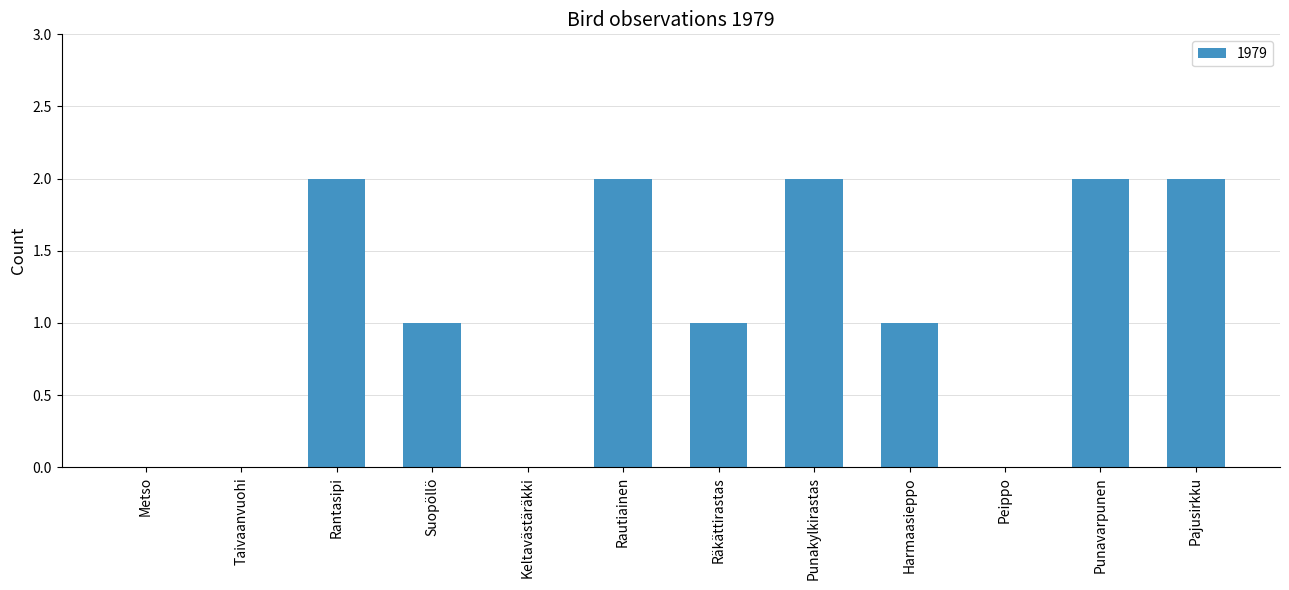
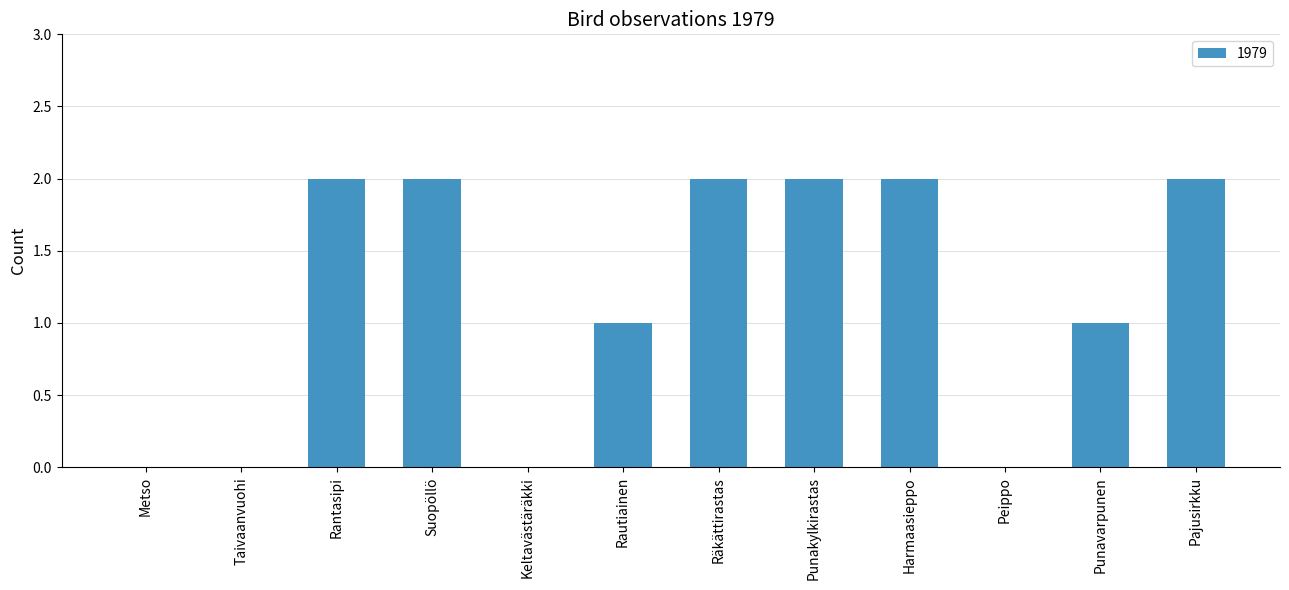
Suopöllö: 1 -> 2
Rautiainen: 2 -> 1
Räkättirastas: 1 -> 2
Harmaasieppo: 1 -> 2
Punavarpunen: 2 -> 1
